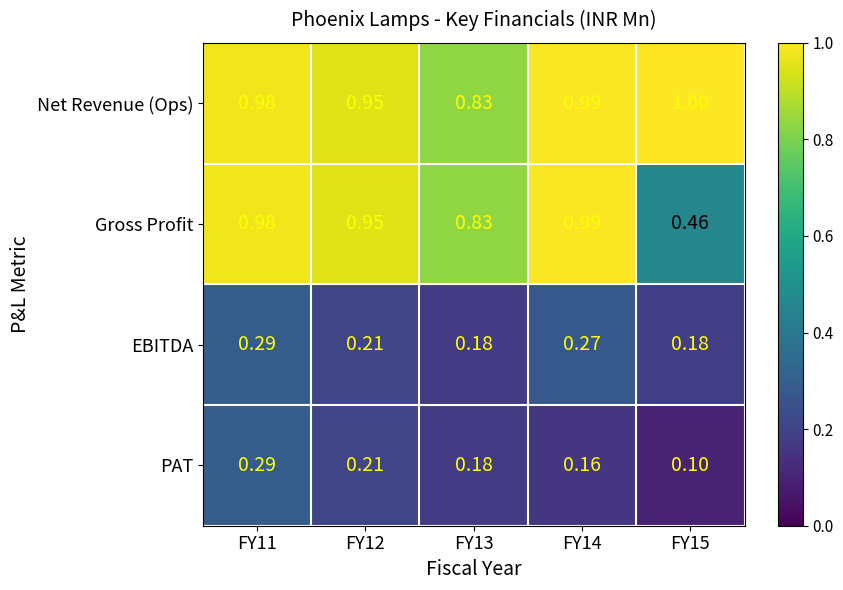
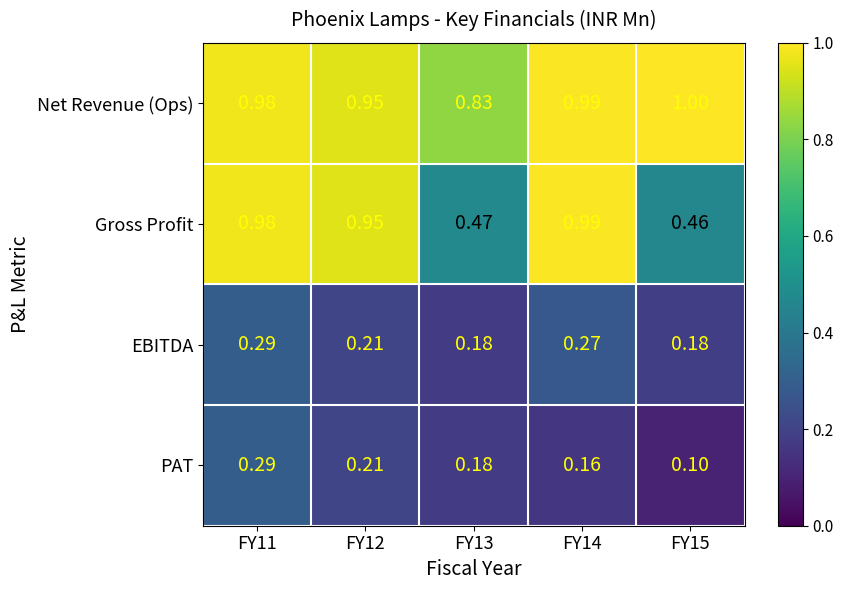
Gross Profit, FY13: 0.83 -> 0.47
